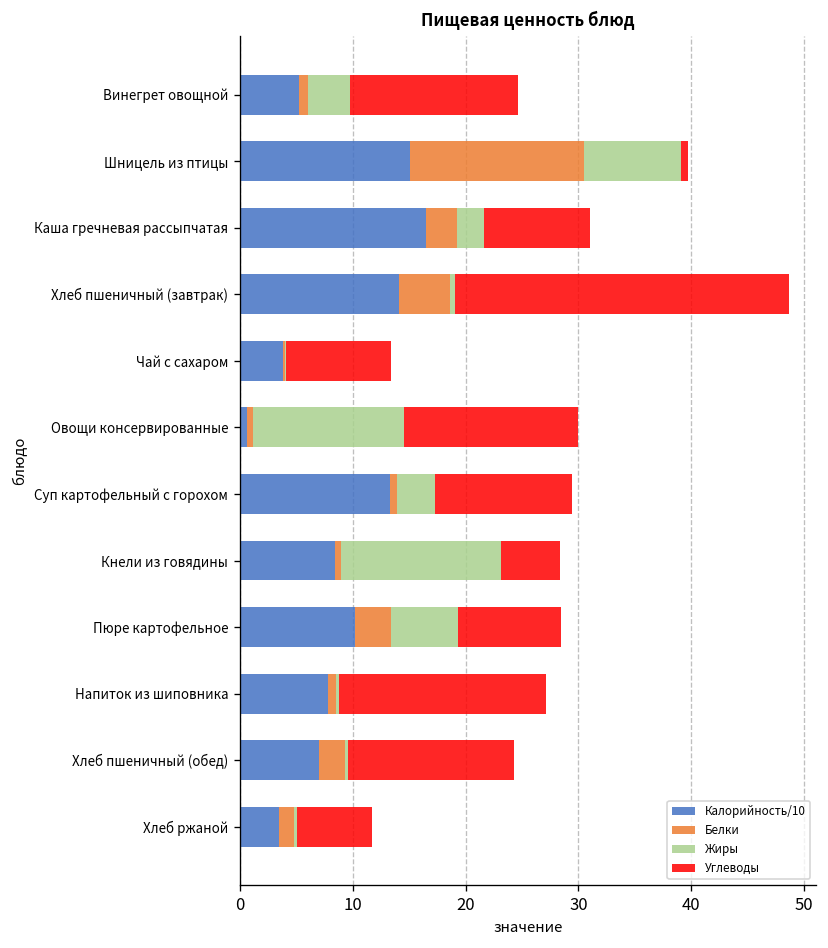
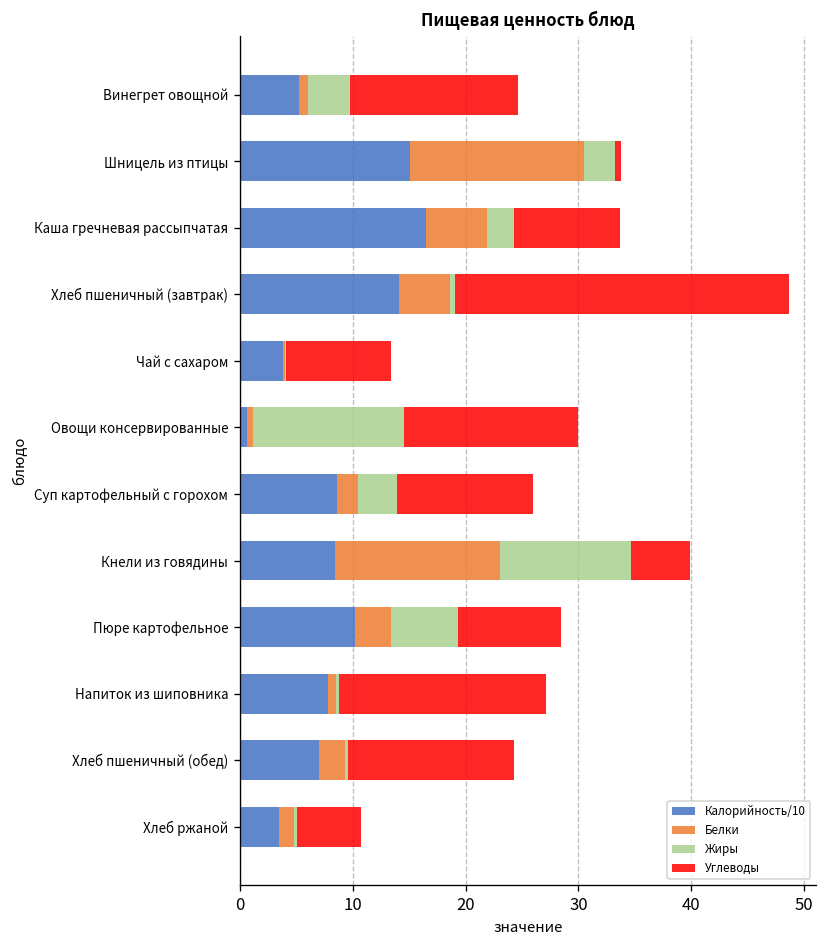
Жиры, Шницель из птицы: 9 -> 3
Белки, Каша гречневая рассыпчатая: 3 -> 5
Калорийность/10, Суп картофельный с горохом: 13 -> 9
Белки, Суп картофельный с горохом: 1 -> 2
Белки, Кнели из говядины: 0 -> 15
Жиры, Кнели из говядины: 14 -> 12
Углеводы, Хлеб ржаной: 7 -> 6
